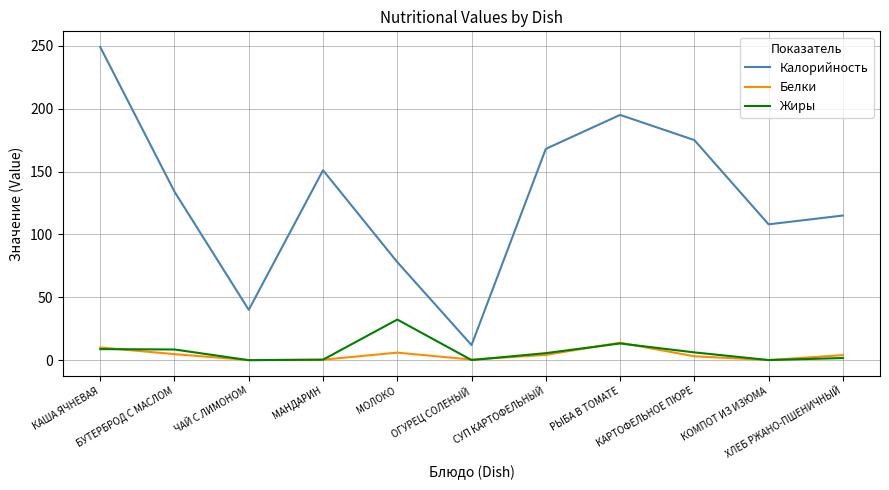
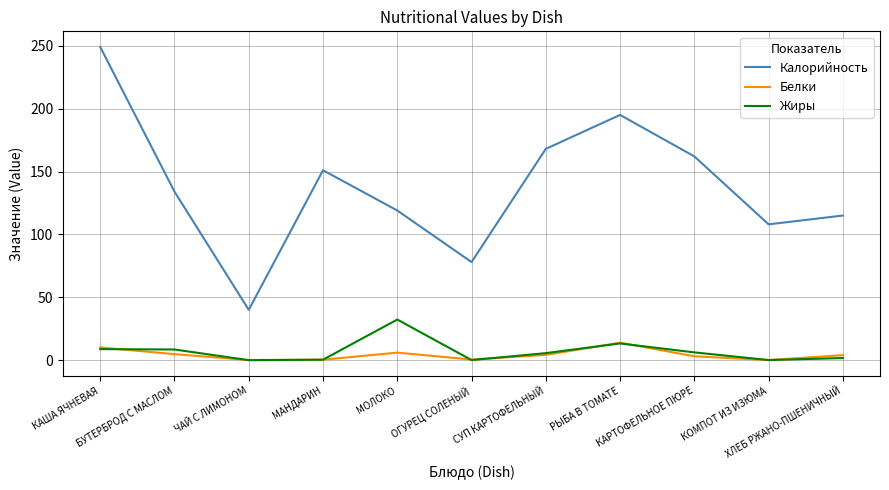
Калорийность, МОЛОКО: 78 -> 119
Калорийность, ОГУРЕЦ СОЛЕНЫЙ: 12 -> 78
Калорийность, КАРТОФЕЛЬНОЕ ПЮРЕ: 175 -> 162
